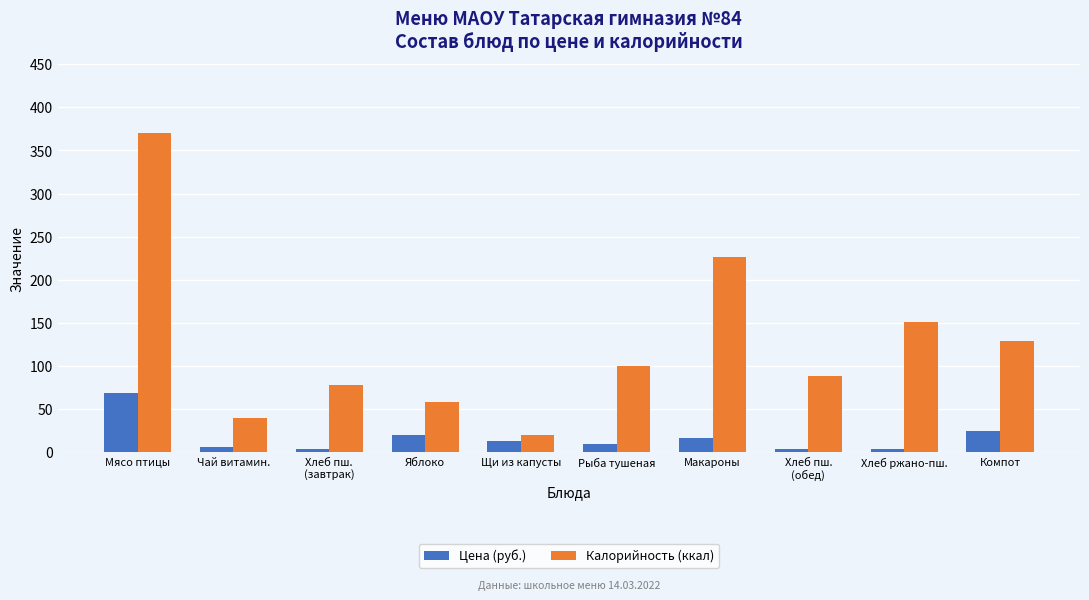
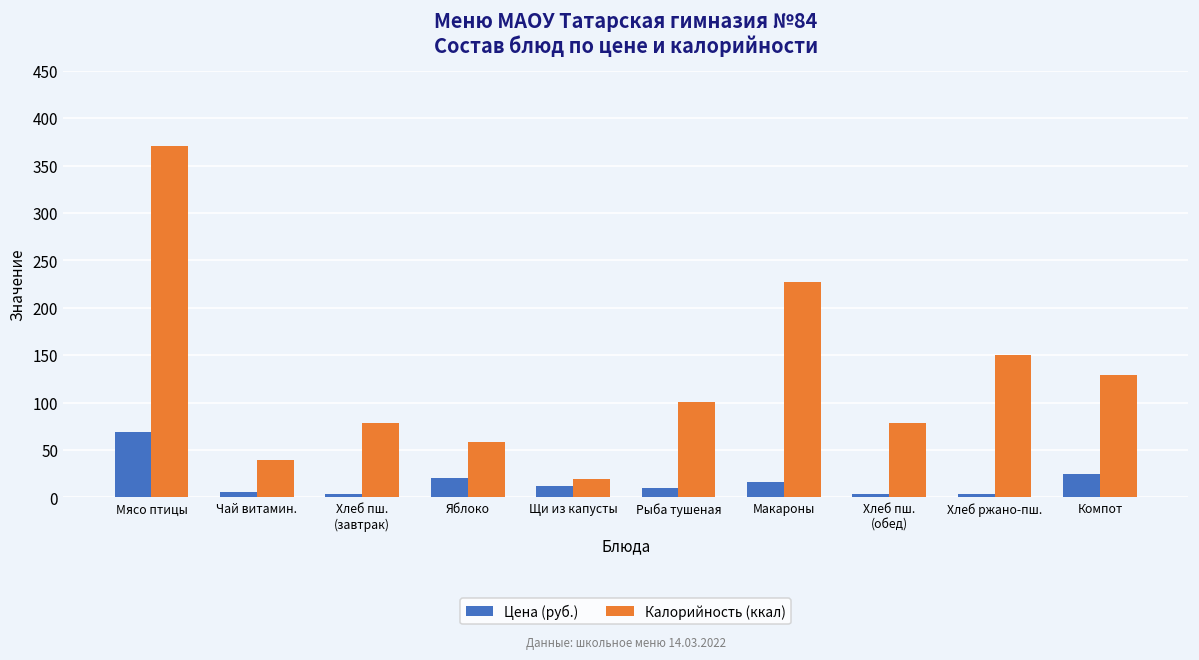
Калорийность (ккал), Хлеб пш. (обед): 90 -> 80
